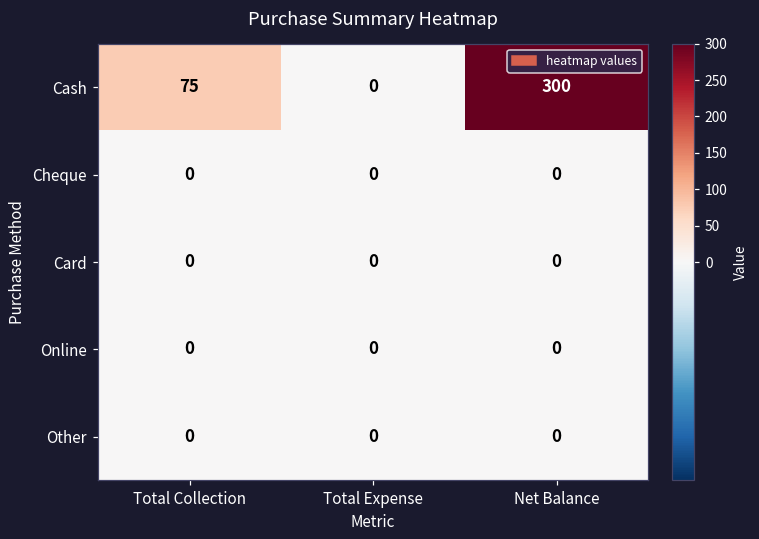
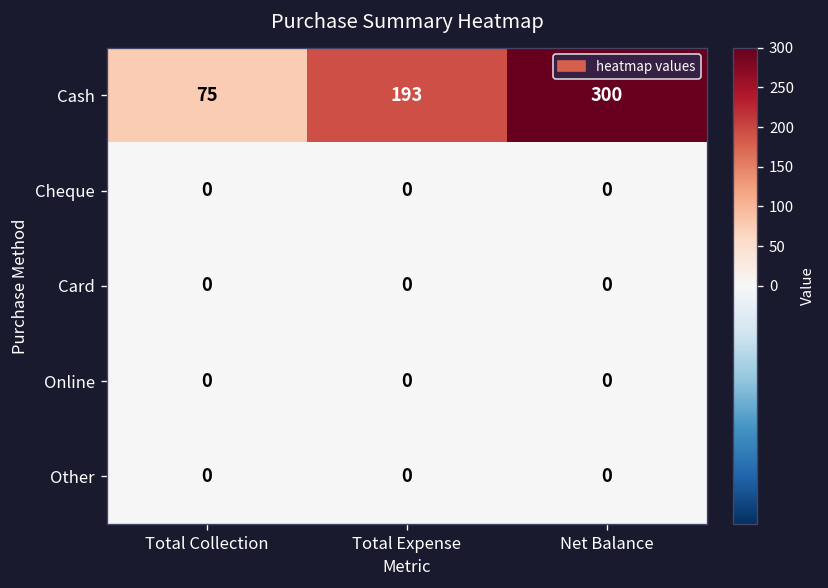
Cash, Total Expense: 0 -> 193
